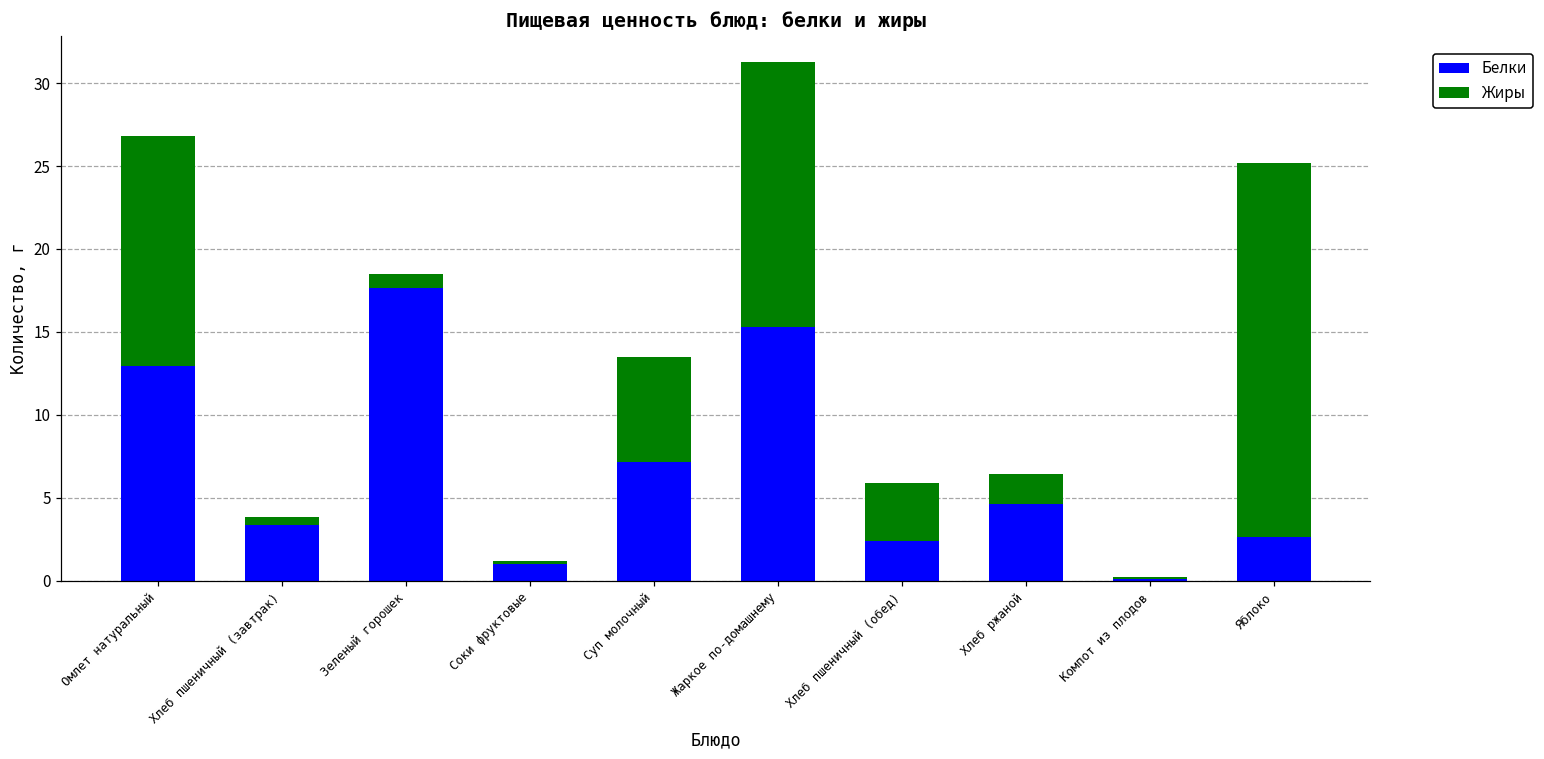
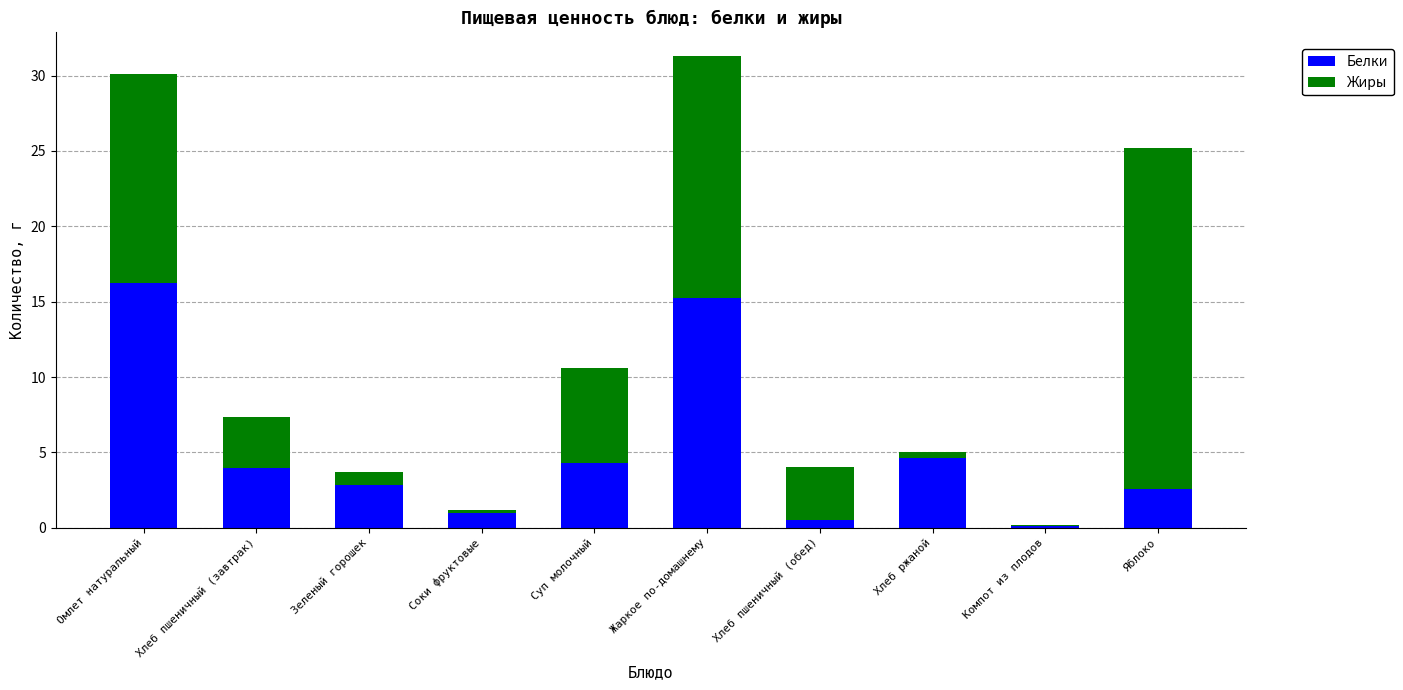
Белки, Омлет натуральный: 12.9 -> 16.2
Белки, Хлеб пшеничный (завтрак): 3.3 -> 4.0
Жиры, Хлеб пшеничный (завтрак): 0.5 -> 3.4
Белки, Зеленый горошек: 17.7 -> 2.9
Белки, Суп молочный: 7.2 -> 4.3
Белки, Хлеб пшеничный (обед): 2.4 -> 0.5
Жиры, Хлеб ржаной: 1.8 -> 0.4
